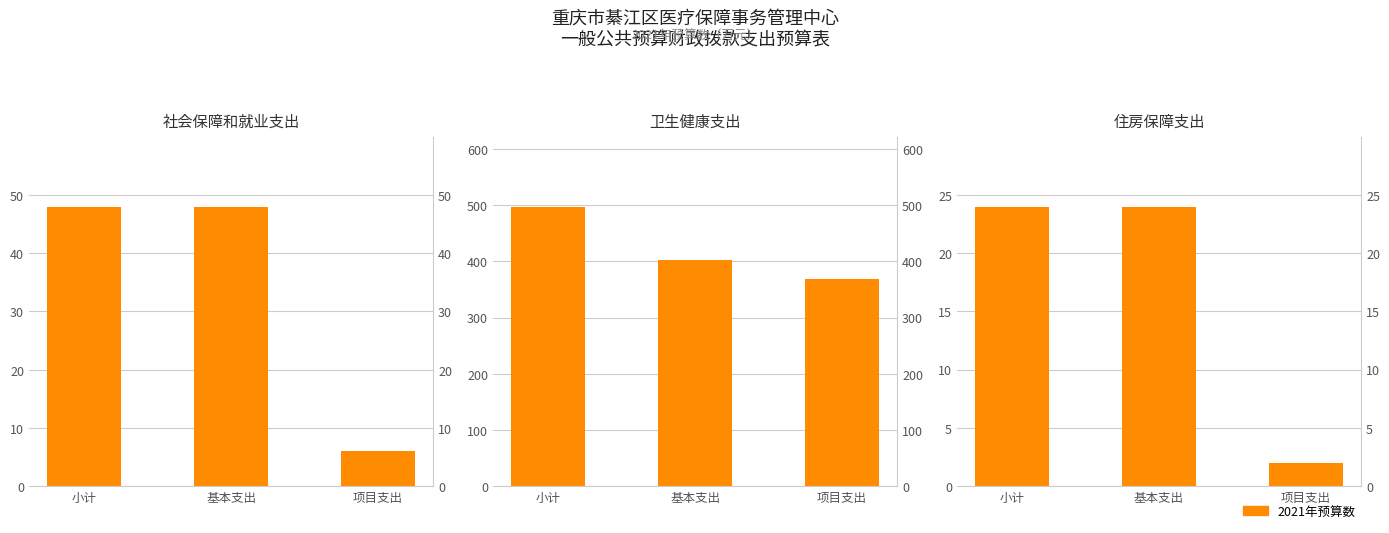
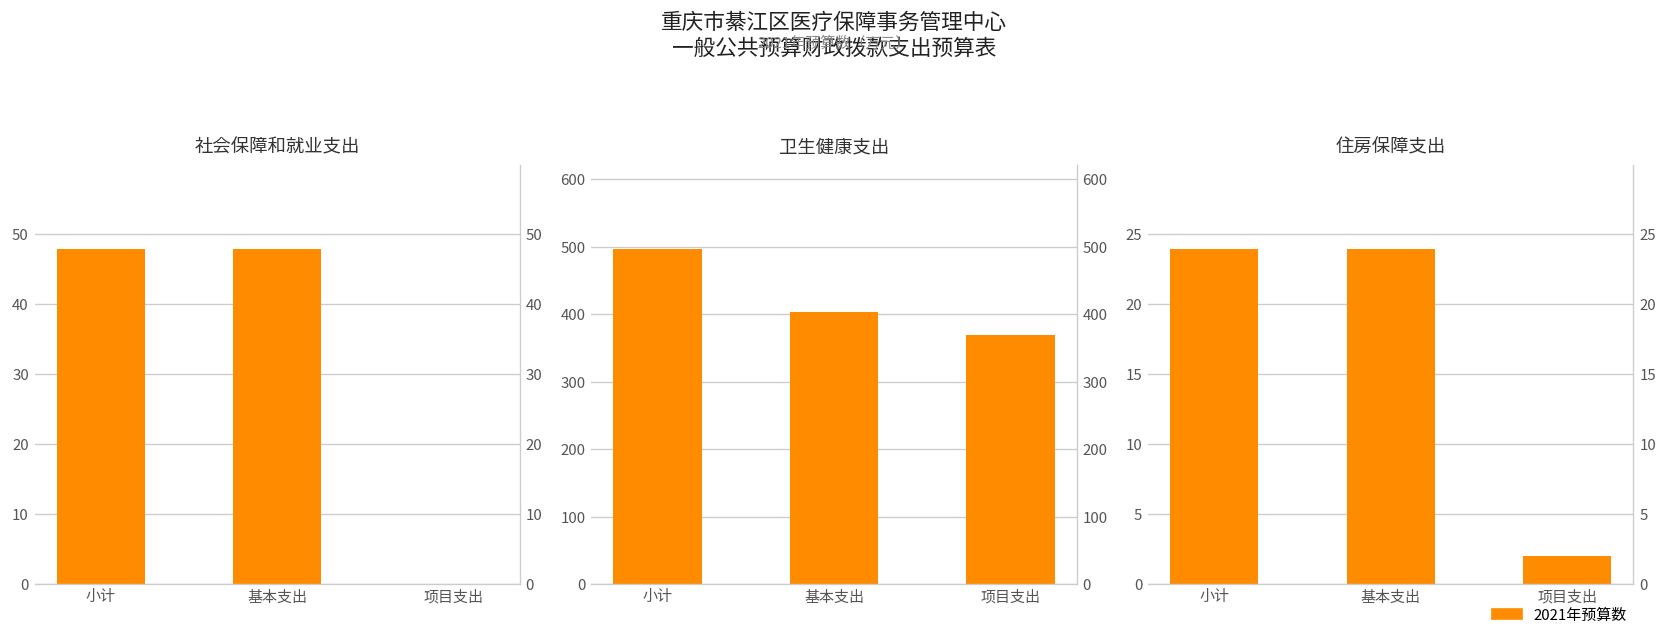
社会保障和就业支出, 项目支出: 6 -> 0
